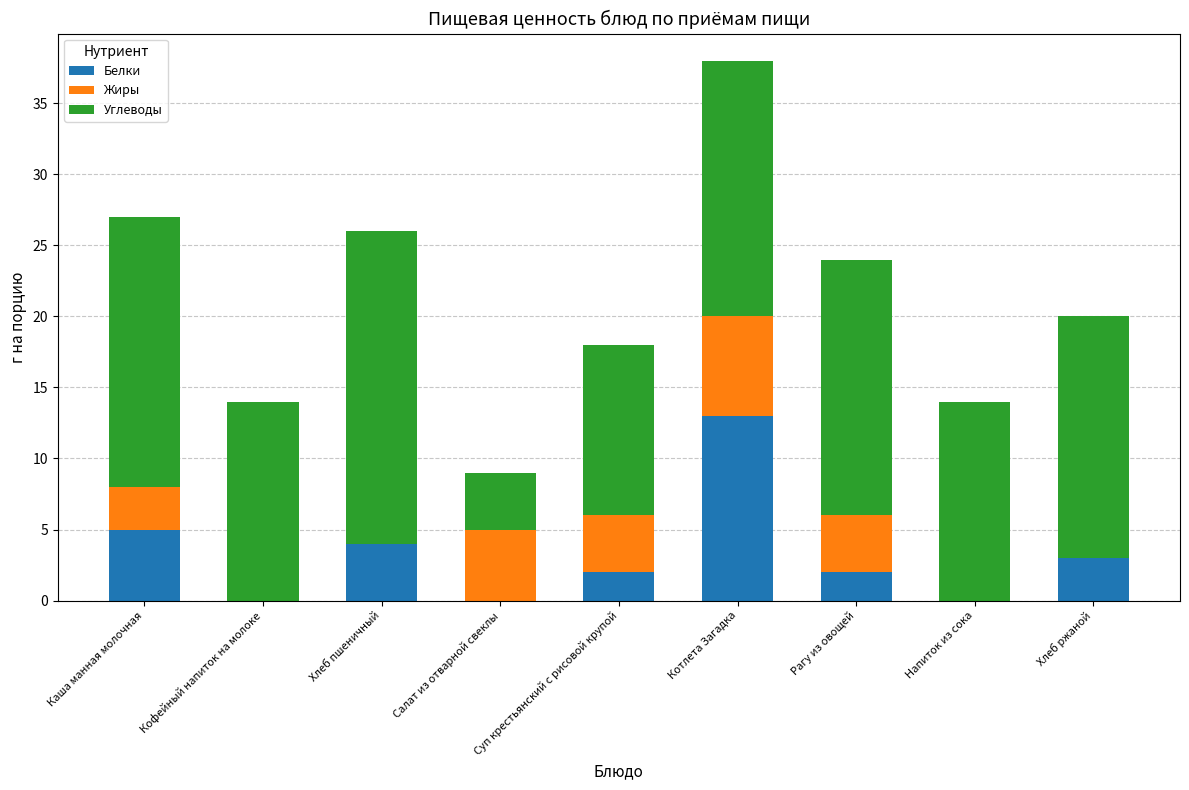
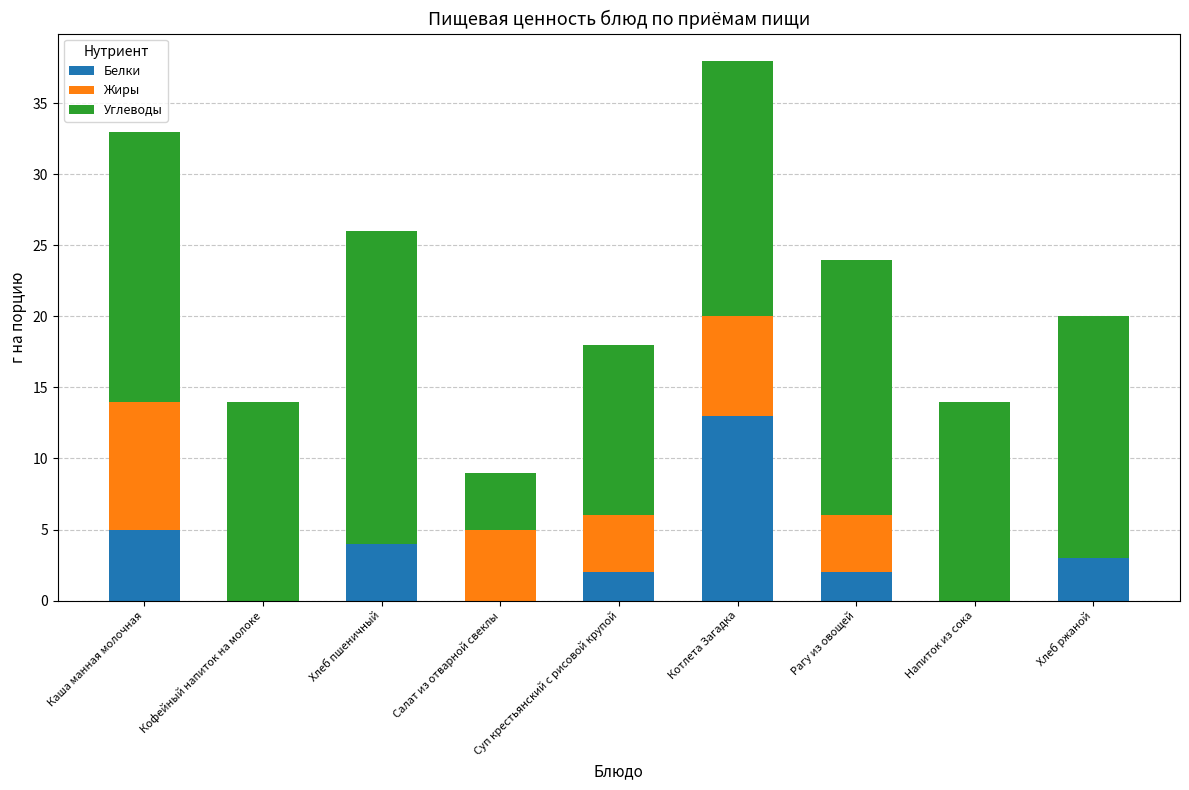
Жиры, Каша манная молочная: 3 -> 9
